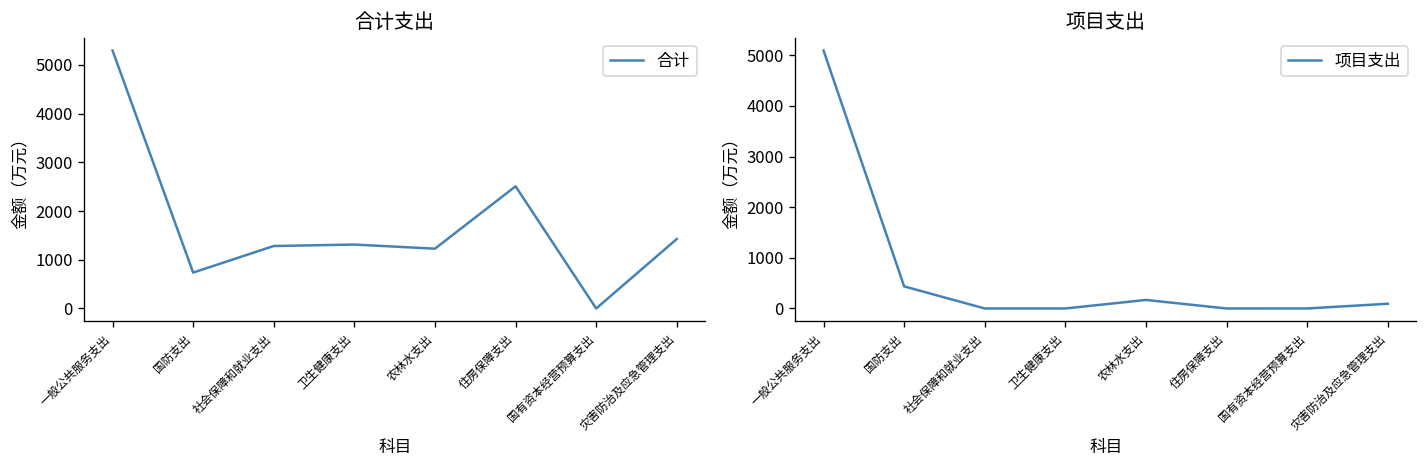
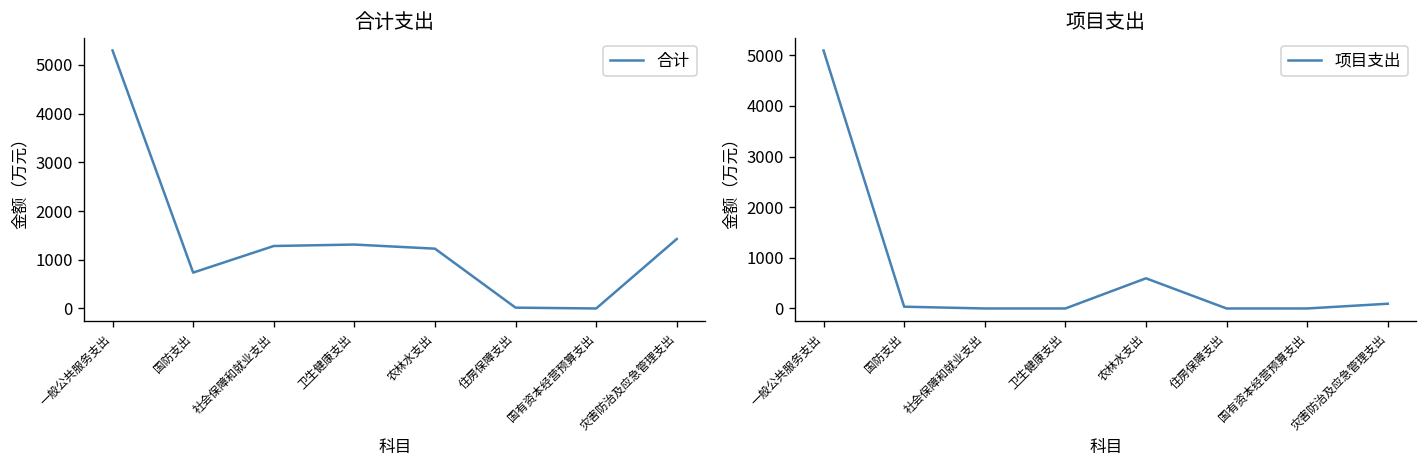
合计支出, 住房保障支出: 2500 -> 0
项目支出, 国防支出: 400 -> 0
项目支出, 农林水支出: 200 -> 600
